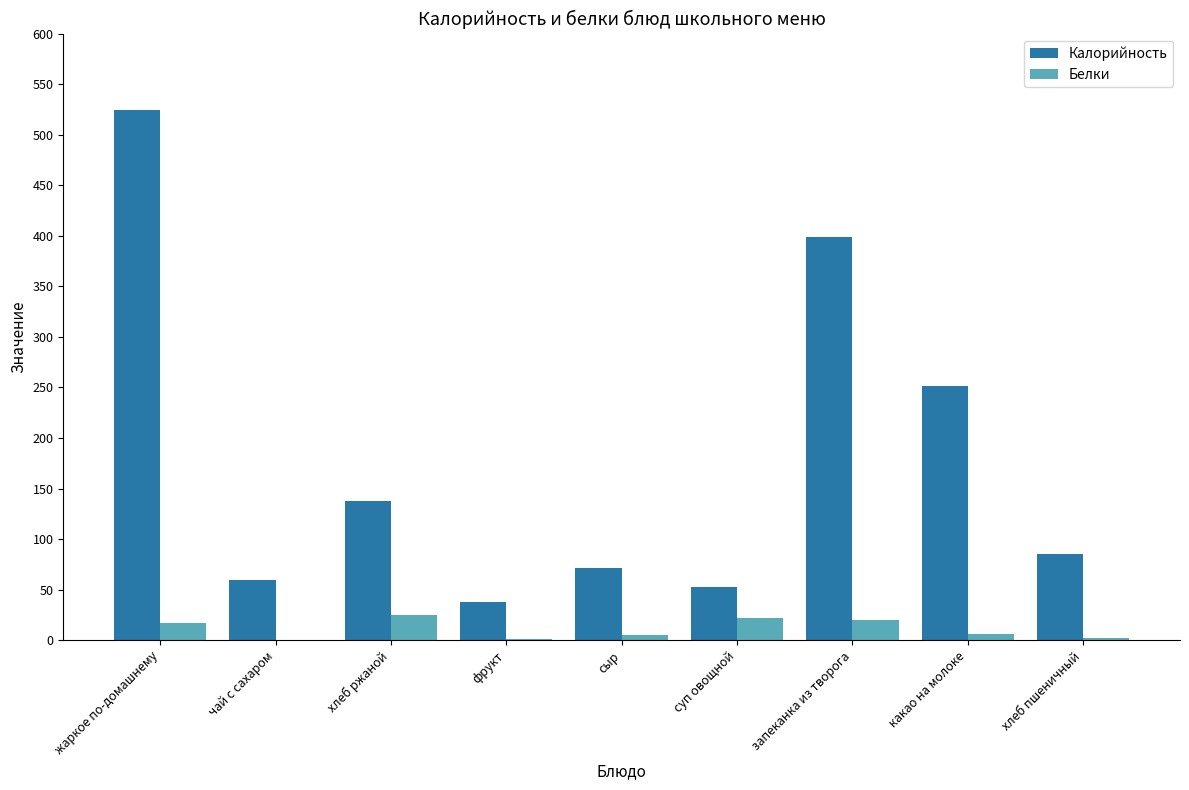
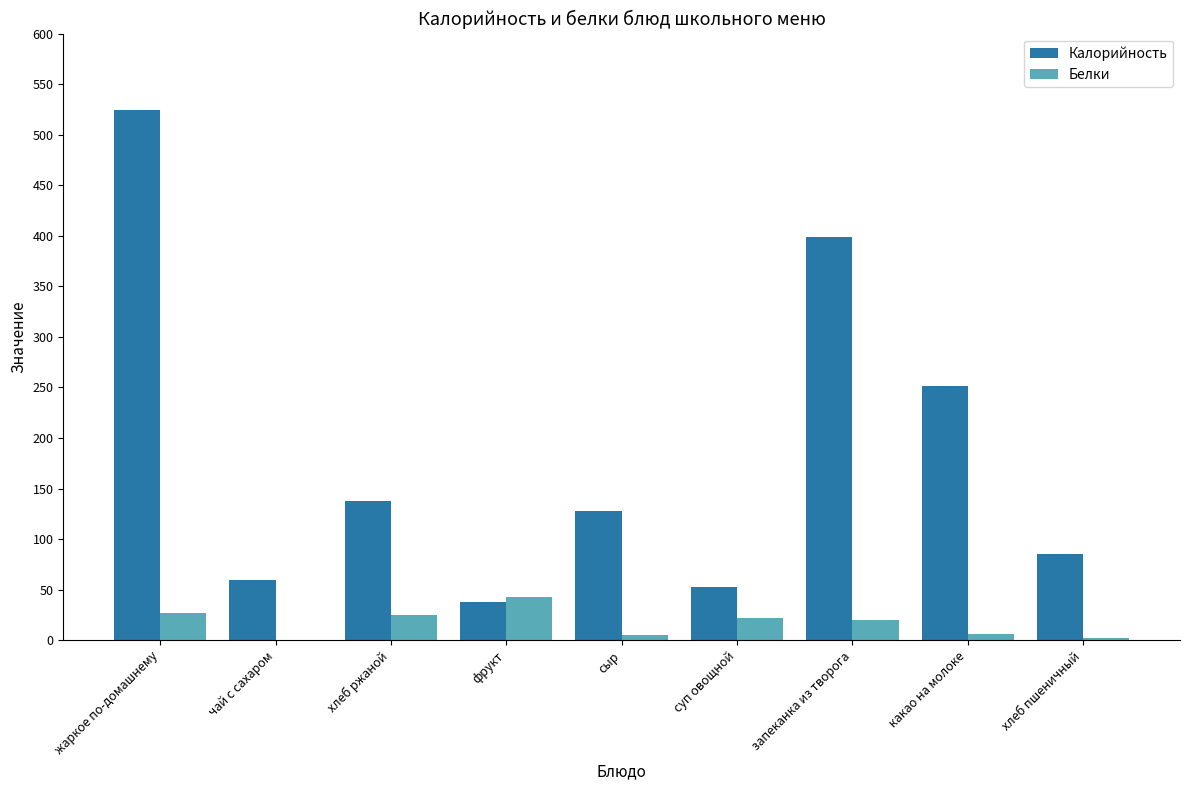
Белки, жаркое по-домашнему: 17 -> 27
Белки, фрукт: 1 -> 42
Калорийность, сыр: 72 -> 127
